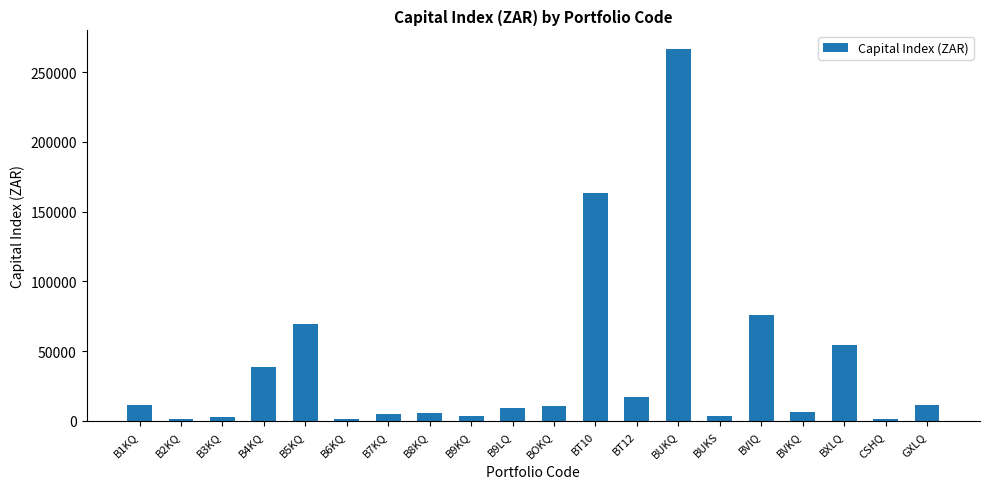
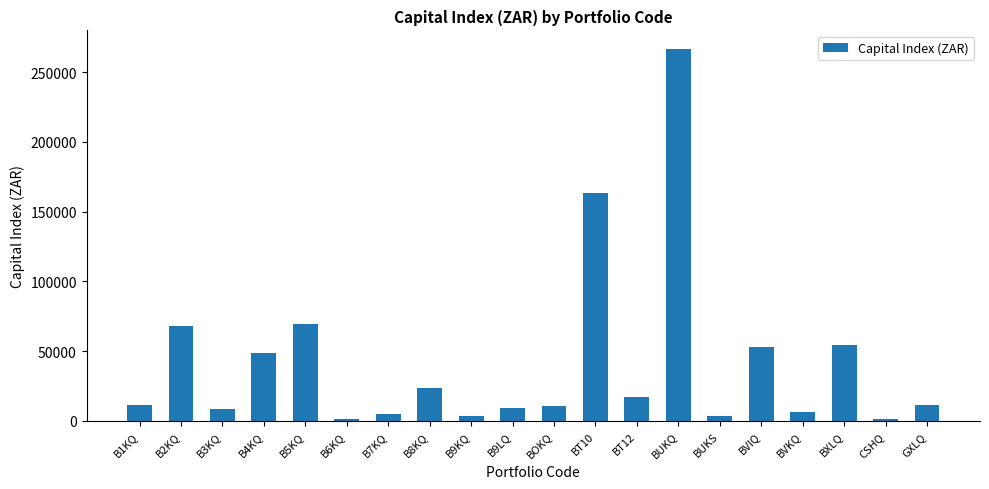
B2KQ: 1000 -> 68000
B3KQ: 3000 -> 9000
B4KQ: 39000 -> 48000
B8KQ: 6000 -> 24000
BVIQ: 76000 -> 53000
